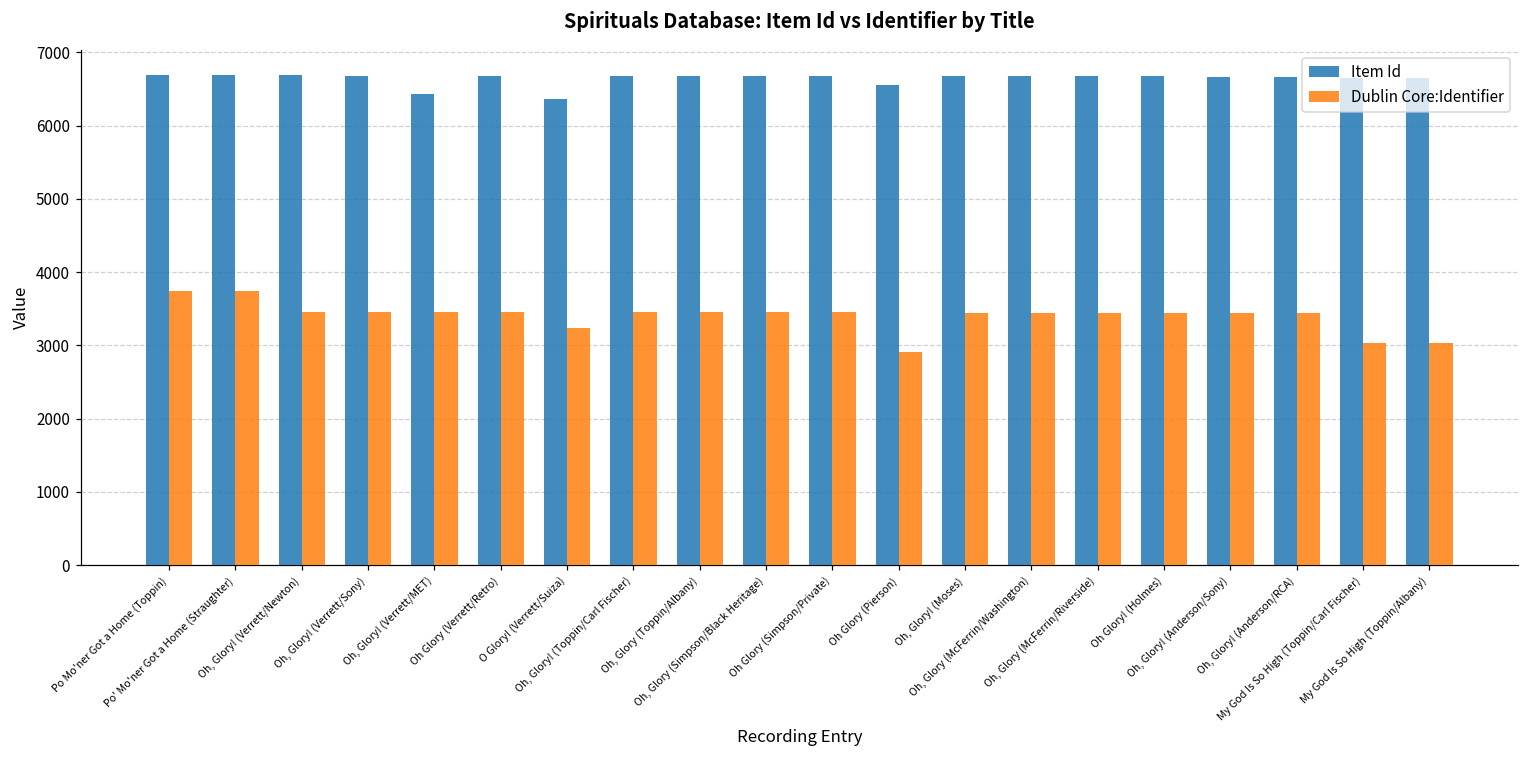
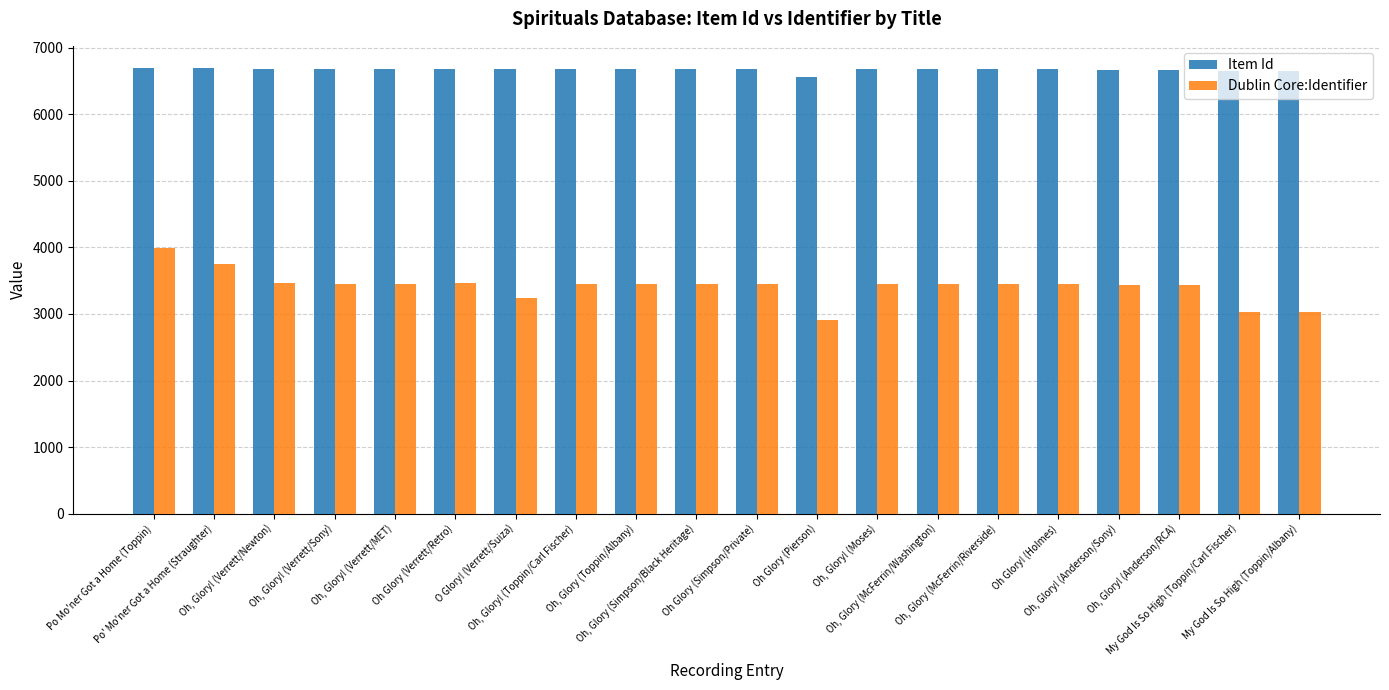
Dublin Core:Identifier, Po Mo'ner Got a Home (Toppin): 3700 -> 4000
Item Id, Oh, Glory! (Verrett/MET): 6400 -> 6700
Item Id, O Glory! (Verrett/Suiza): 6400 -> 6700
